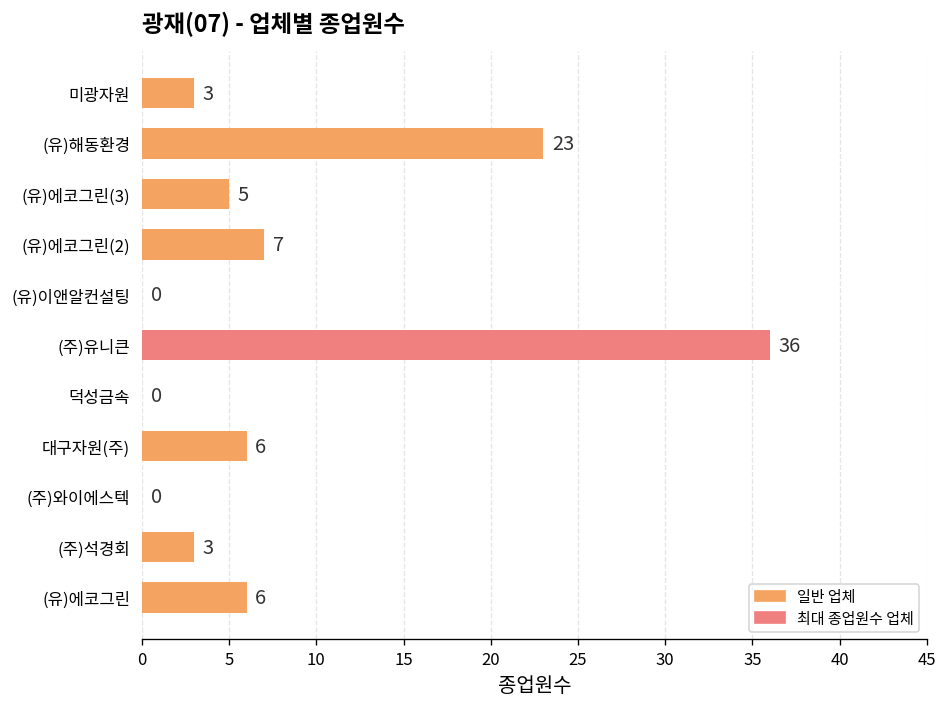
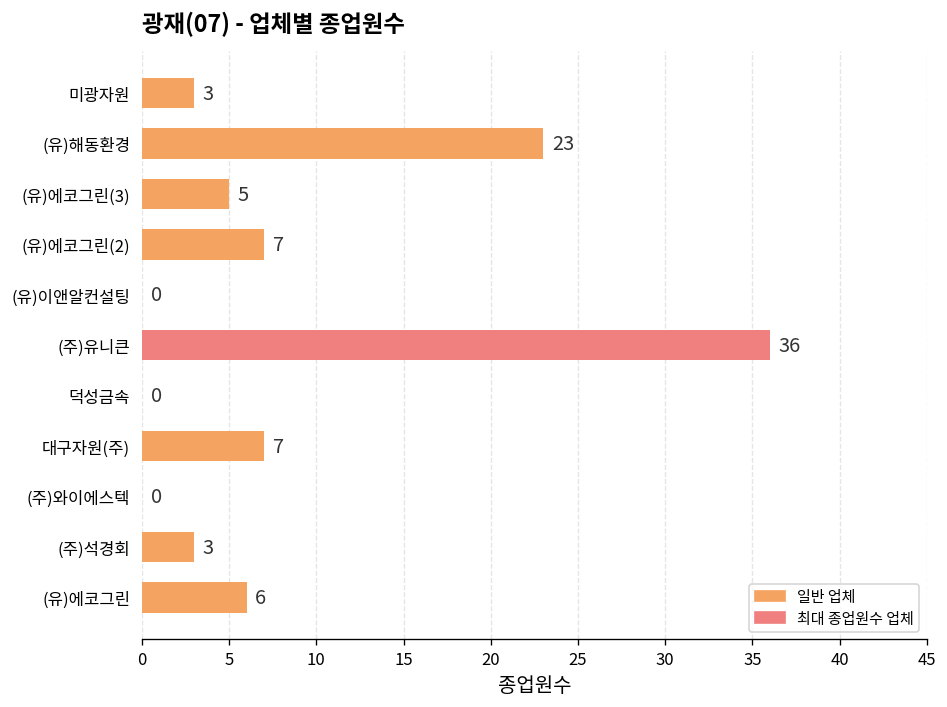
대구자원(주): 6 -> 7
